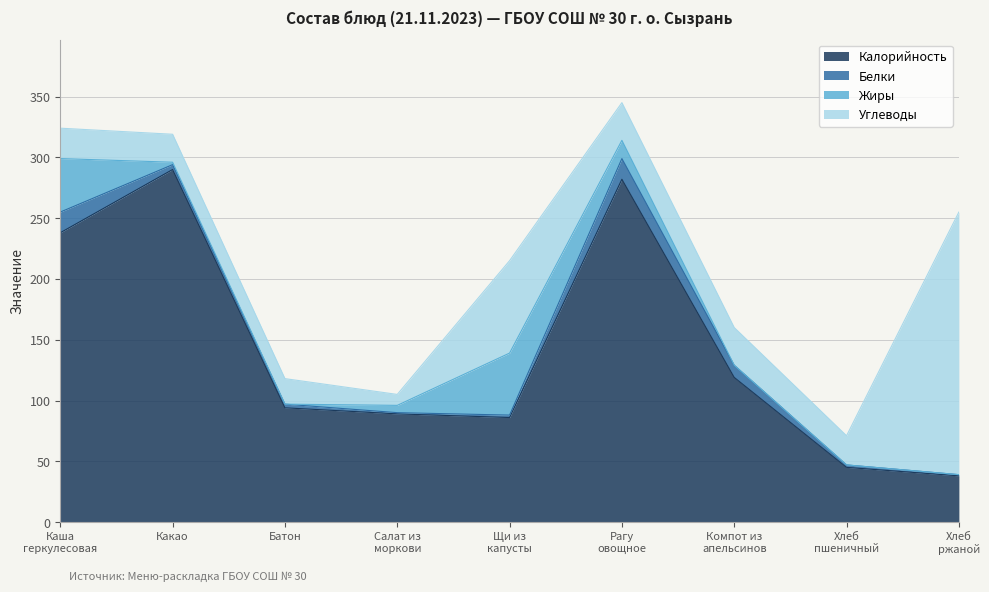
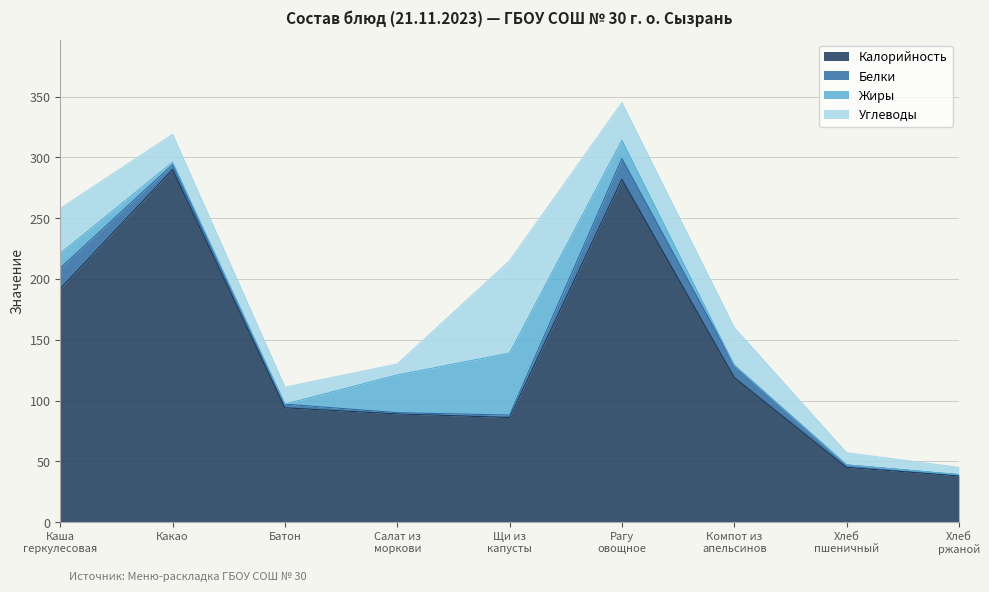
Калорийность, Каша геркулесовая: 238 -> 192
Жиры, Каша геркулесовая: 44 -> 12
Углеводы, Каша геркулесовая: 25 -> 37
Углеводы, Батон: 21 -> 14
Жиры, Салат из моркови: 6 -> 31
Углеводы, Хлеб пшеничный: 24 -> 10
Углеводы, Хлеб ржаной: 216 -> 6
